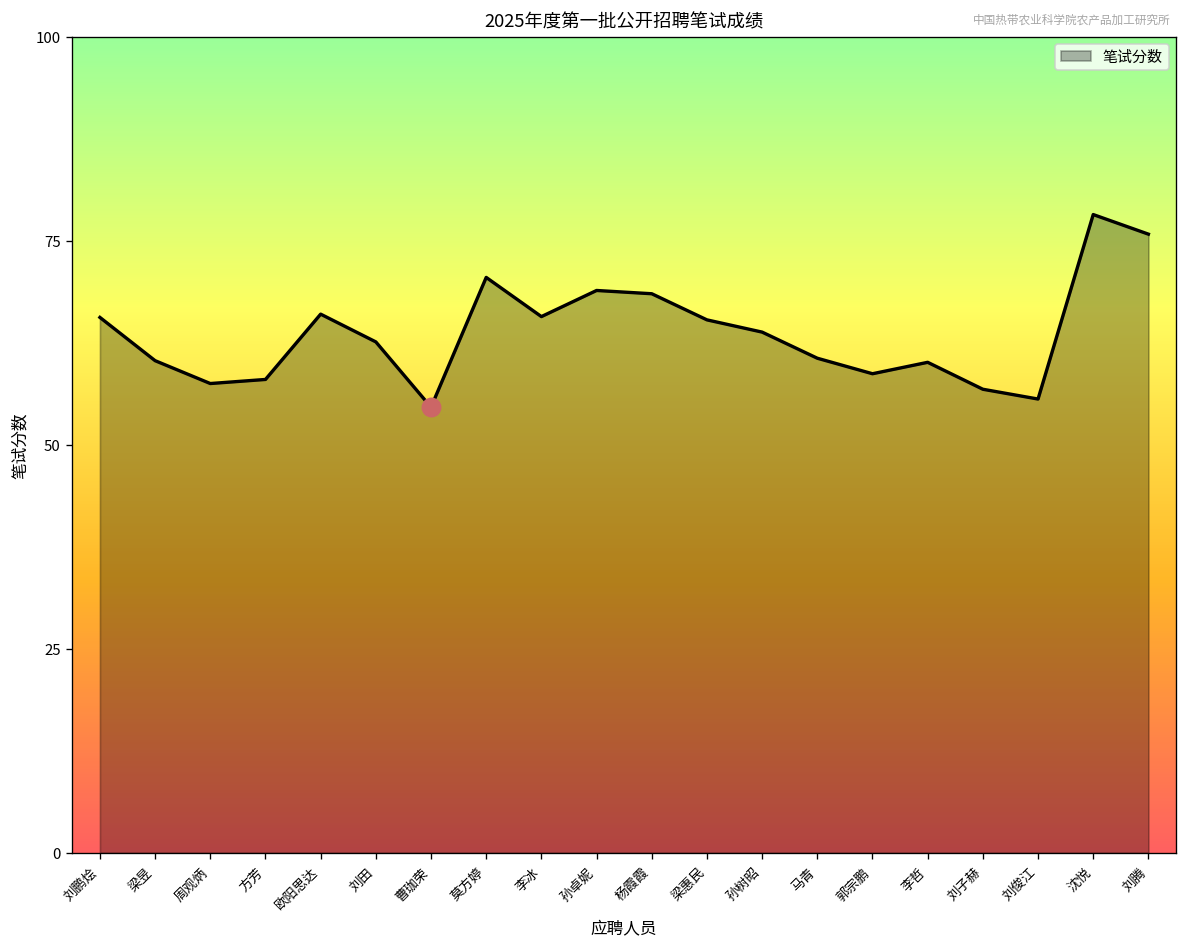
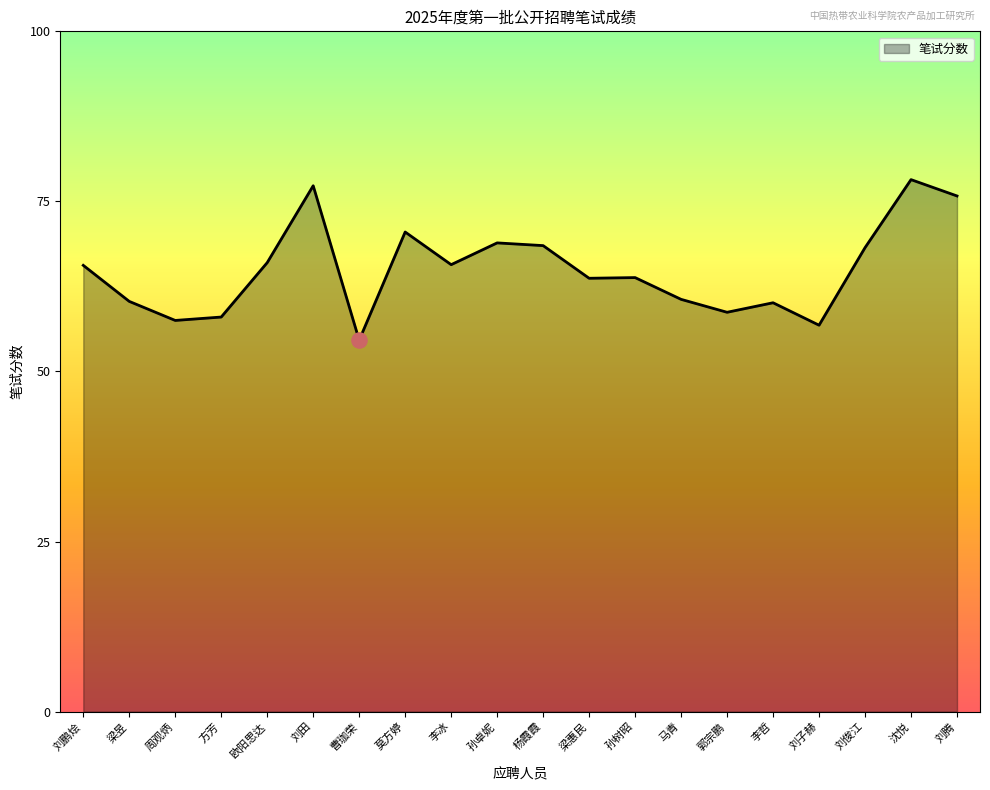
笔试分数, 刘田: 63 -> 77
笔试分数, 梁惠民: 65 -> 64
笔试分数, 刘俊江: 56 -> 68
